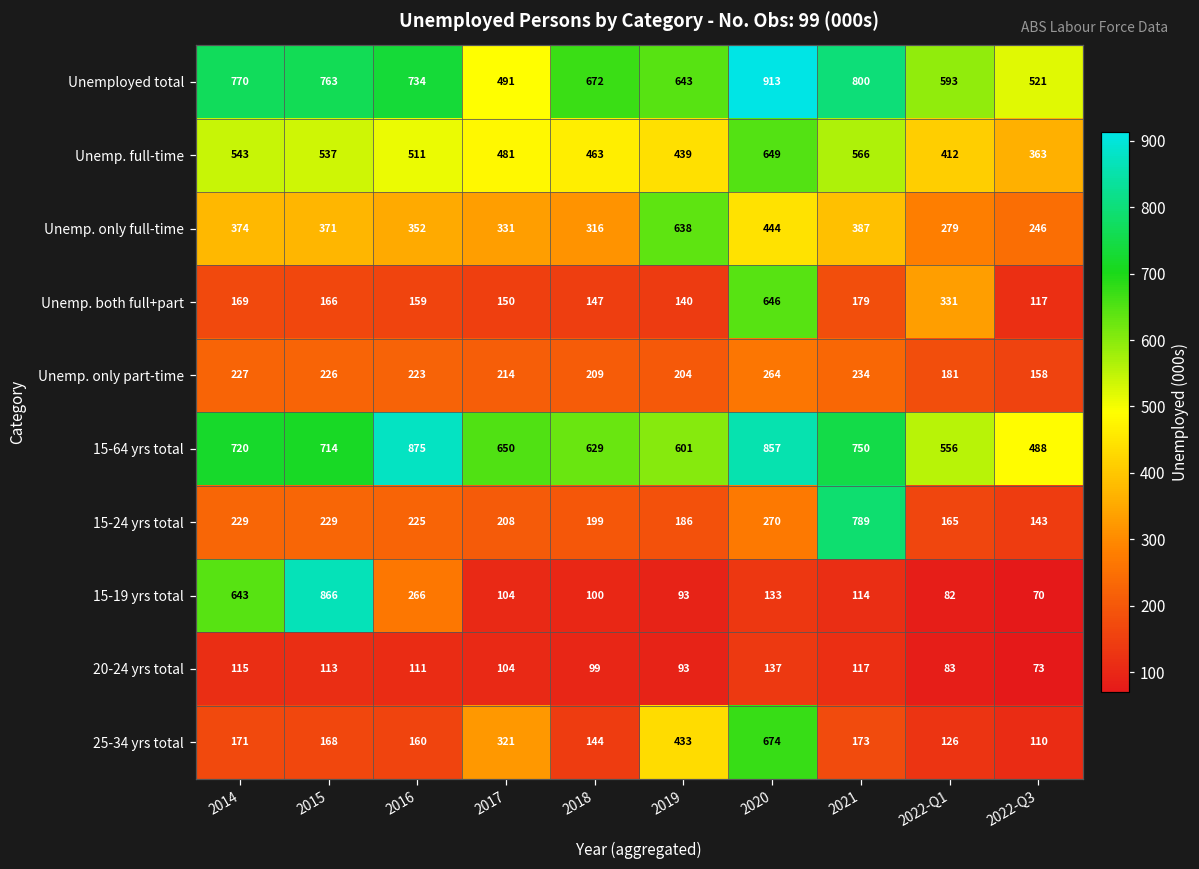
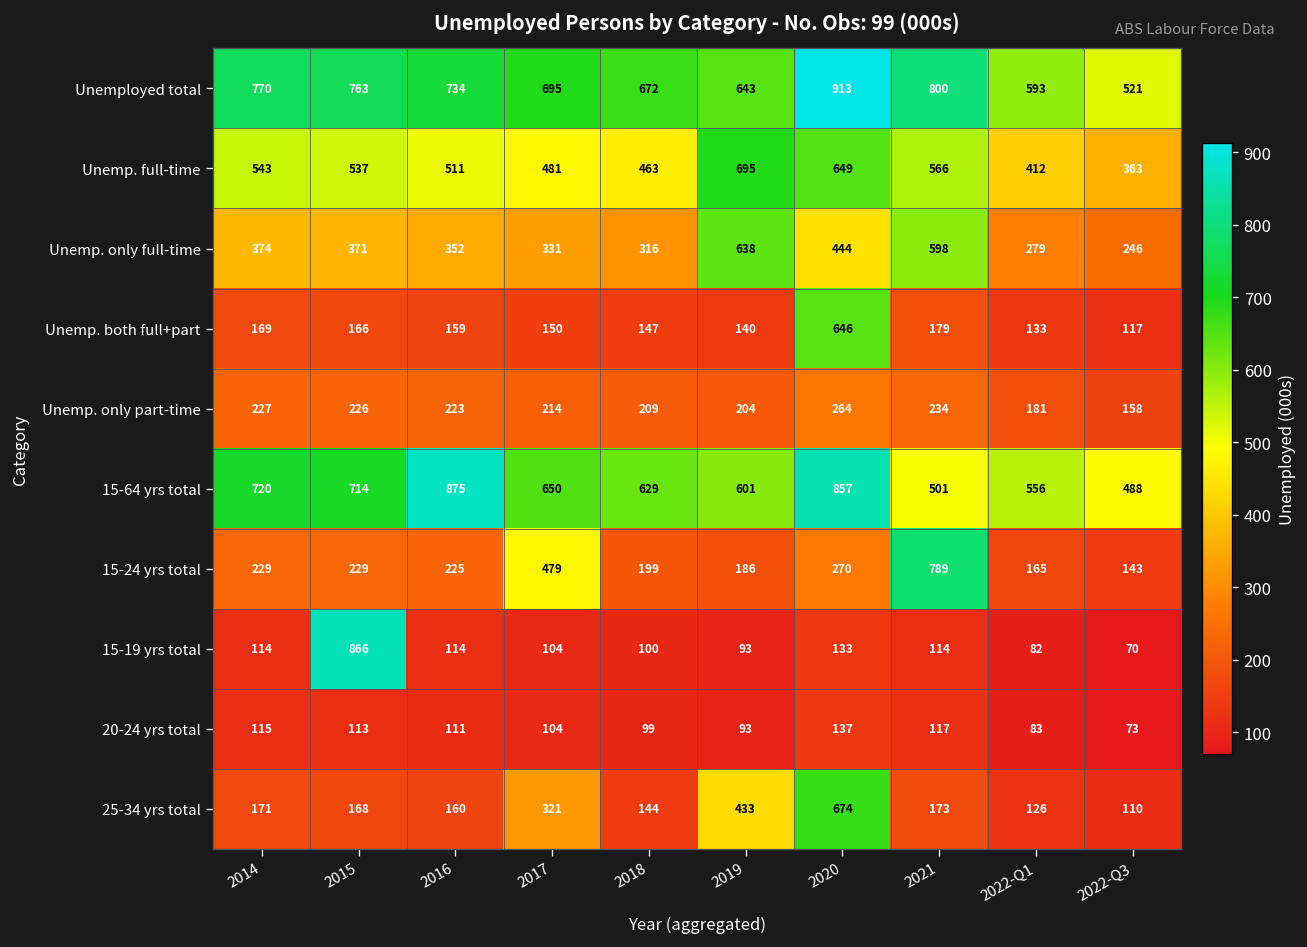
Unemployed total, 2017: 491 -> 695
Unemp. full-time, 2019: 439 -> 695
Unemp. only full-time, 2021: 387 -> 598
Unemp. both full+part, 2022-Q1: 331 -> 133
15-64 yrs total, 2021: 750 -> 501
15-24 yrs total, 2017: 208 -> 479
15-19 yrs total, 2014: 643 -> 114
15-19 yrs total, 2016: 266 -> 114
